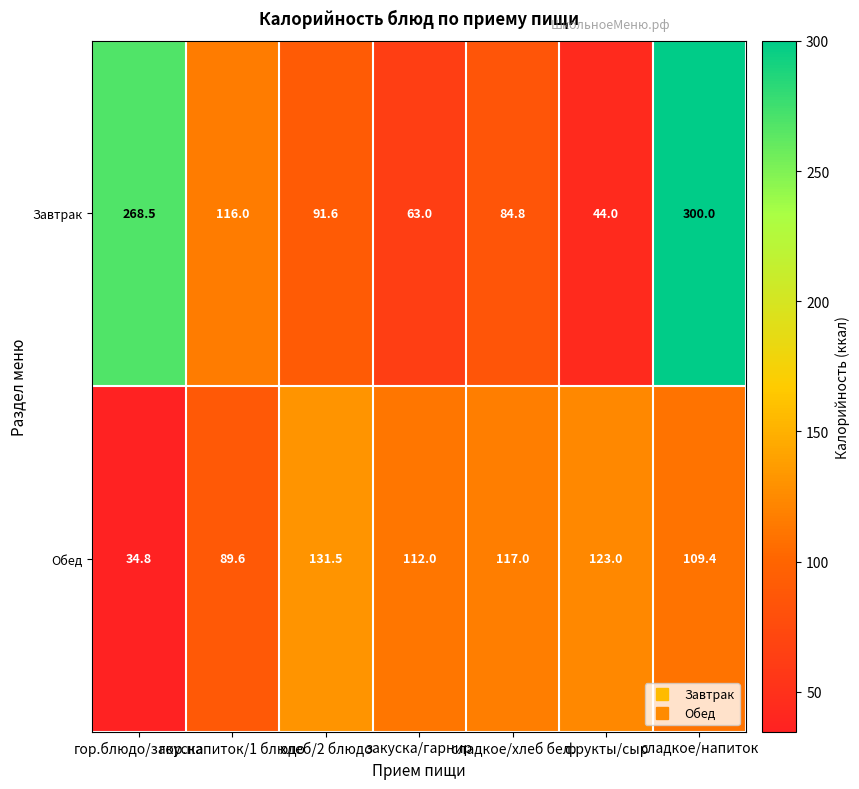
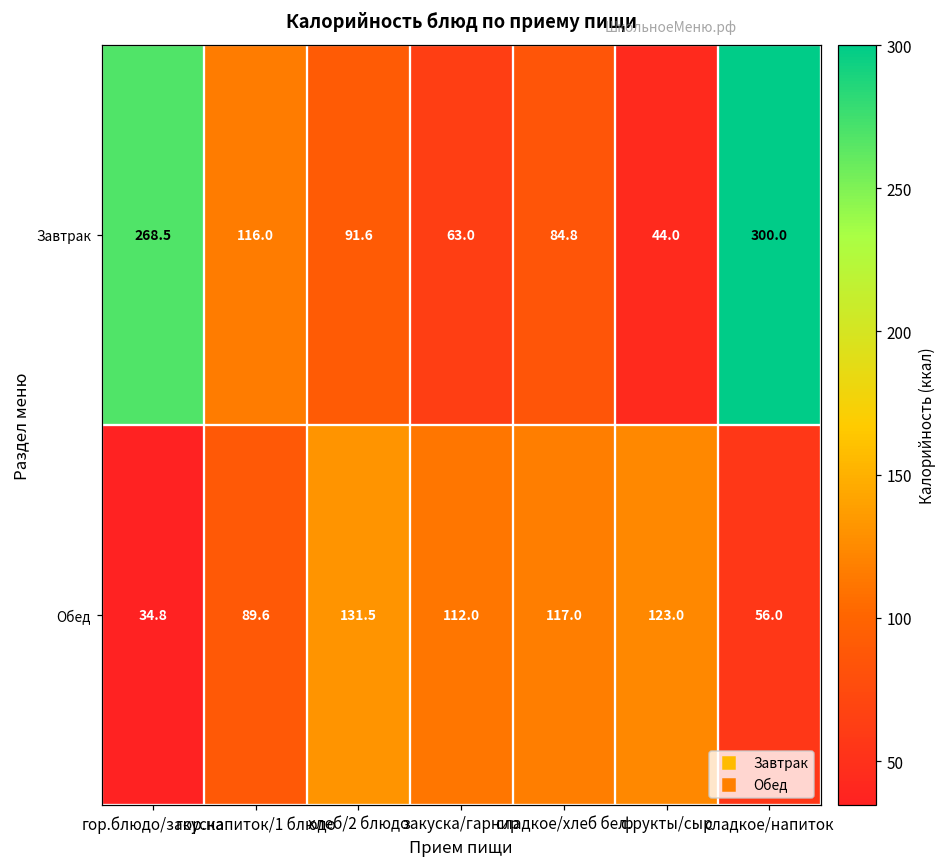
Обед, сладкое/напиток: 109.4 -> 56.0
